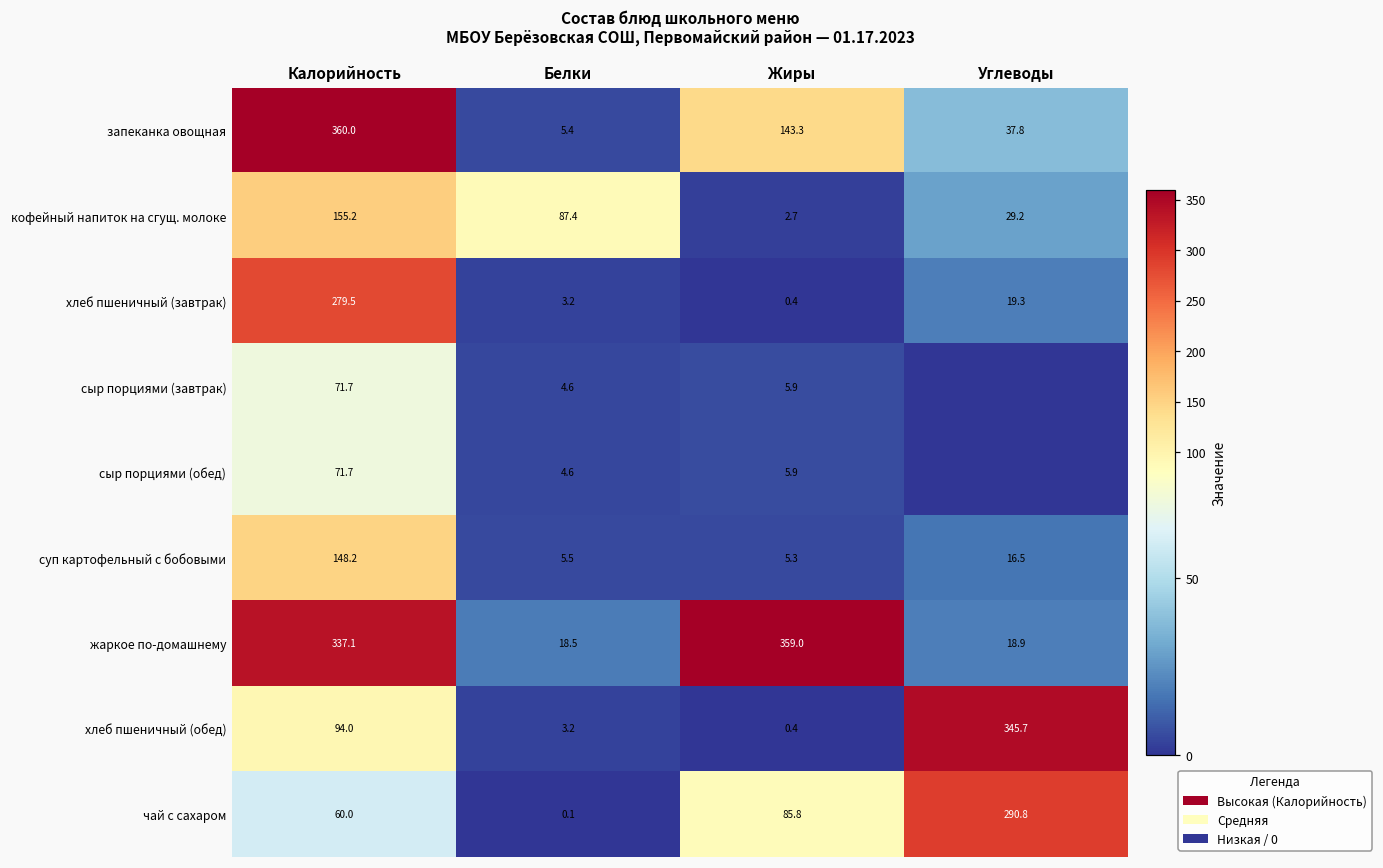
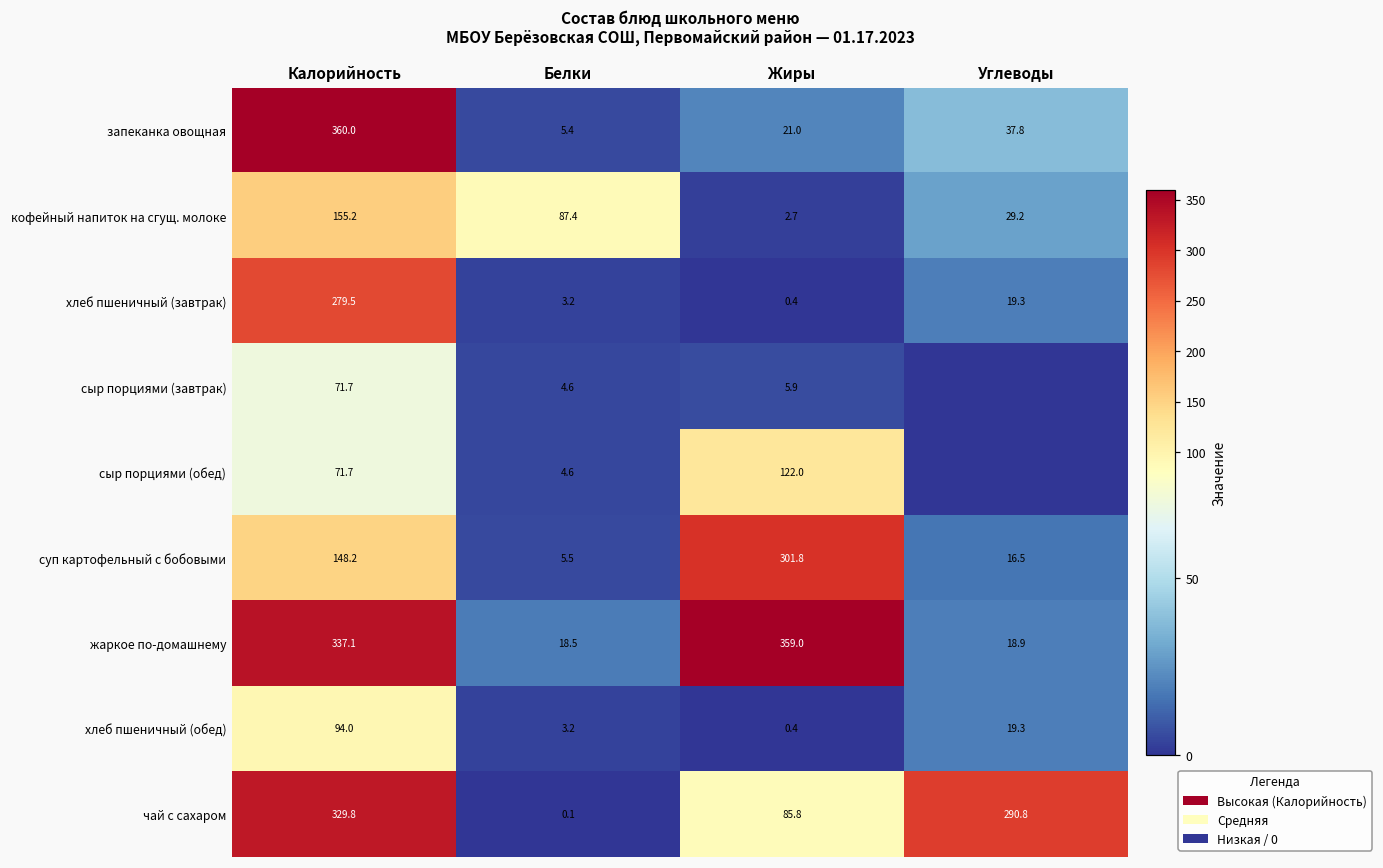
запеканка овощная, Жиры: 143.3 -> 21.0
сыр порциями (обед), Жиры: 5.9 -> 122.0
суп картофельный с бобовыми, Жиры: 5.3 -> 301.8
хлеб пшеничный (обед), Углеводы: 345.7 -> 19.3
чай с сахаром, Калорийность: 60.0 -> 329.8
